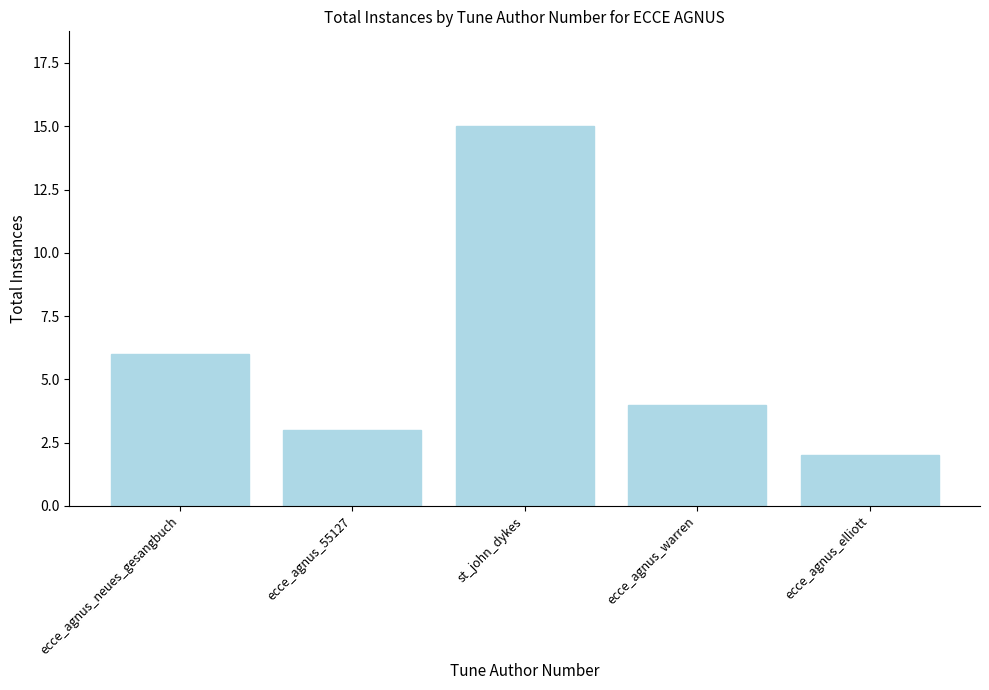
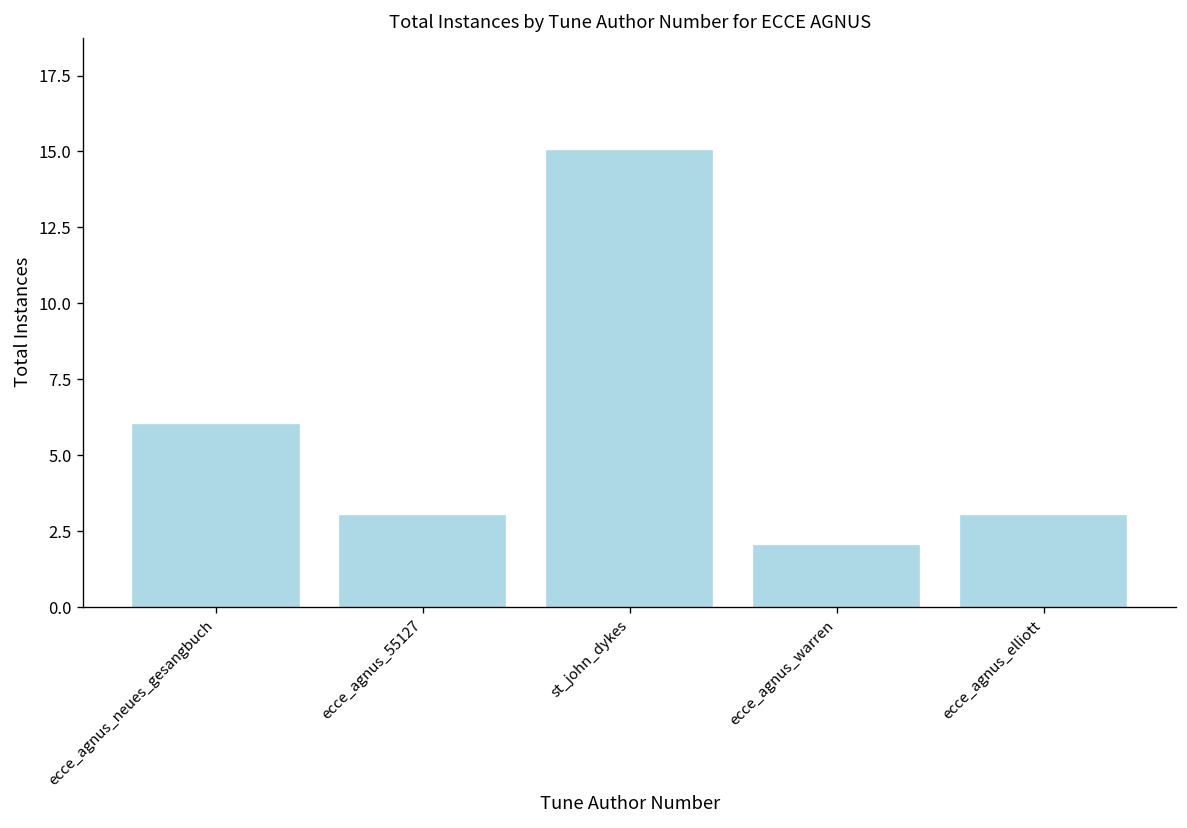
ecce_agnus_warren: 4 -> 2
ecce_agnus_elliott: 2 -> 3
